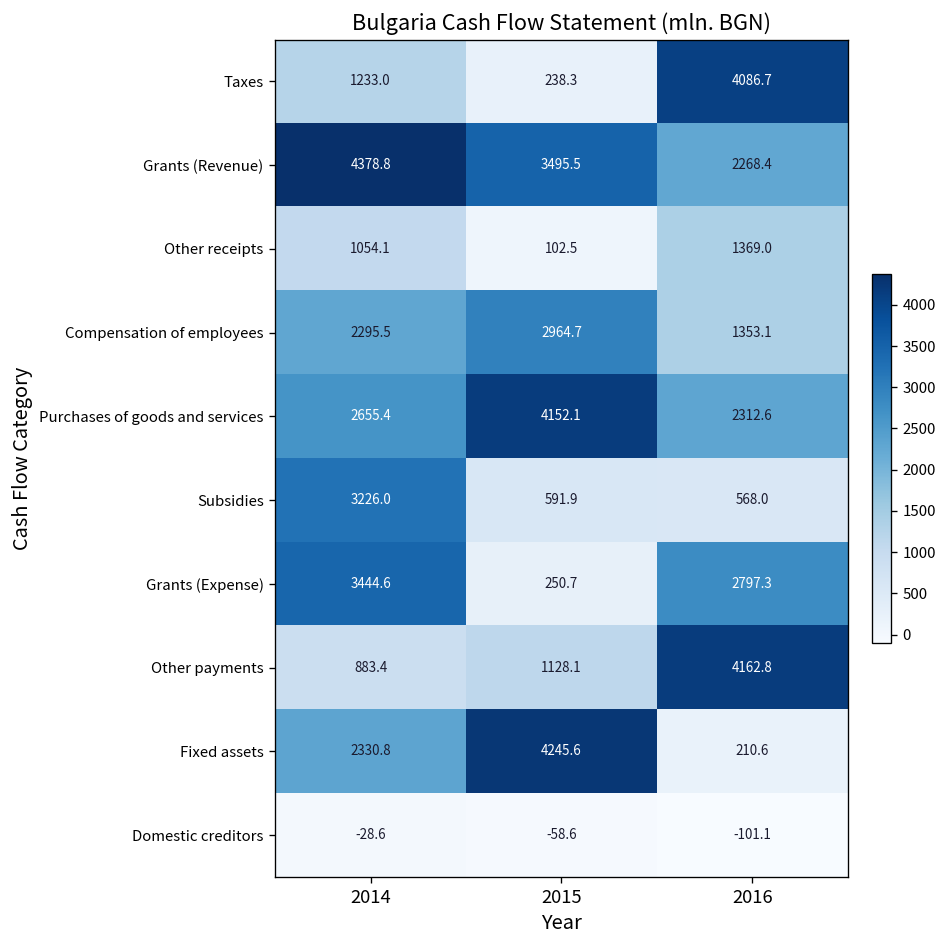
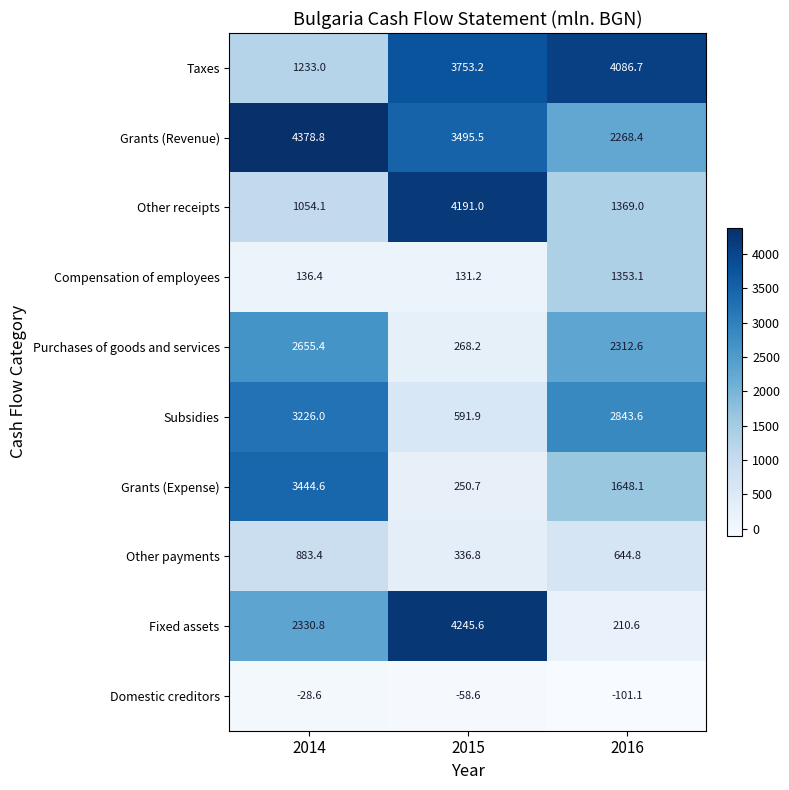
Taxes, 2015: 238.3 -> 3753.2
Other receipts, 2015: 102.5 -> 4191.0
Compensation of employees, 2014: 2295.5 -> 136.4
Compensation of employees, 2015: 2964.7 -> 131.2
Purchases of goods and services, 2015: 4152.1 -> 268.2
Subsidies, 2016: 568.0 -> 2843.6
Grants (Expense), 2016: 2797.3 -> 1648.1
Other payments, 2015: 1128.1 -> 336.8
Other payments, 2016: 4162.8 -> 644.8
